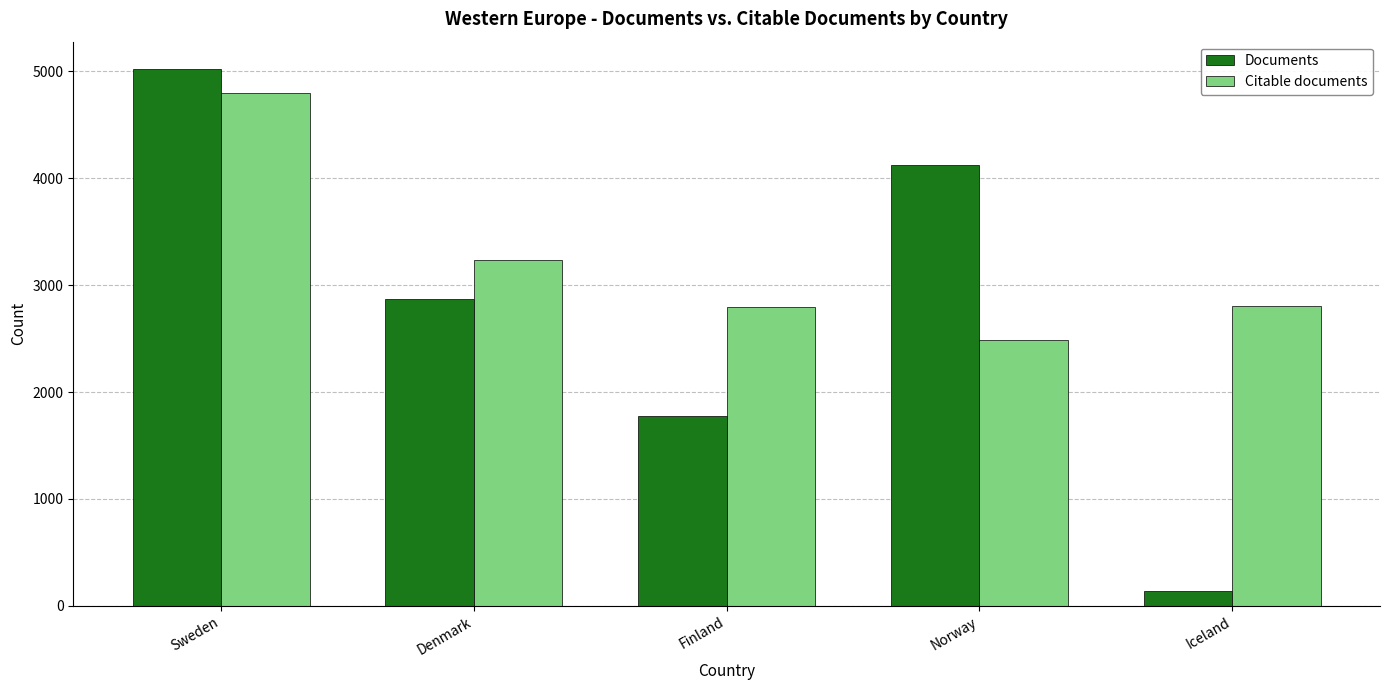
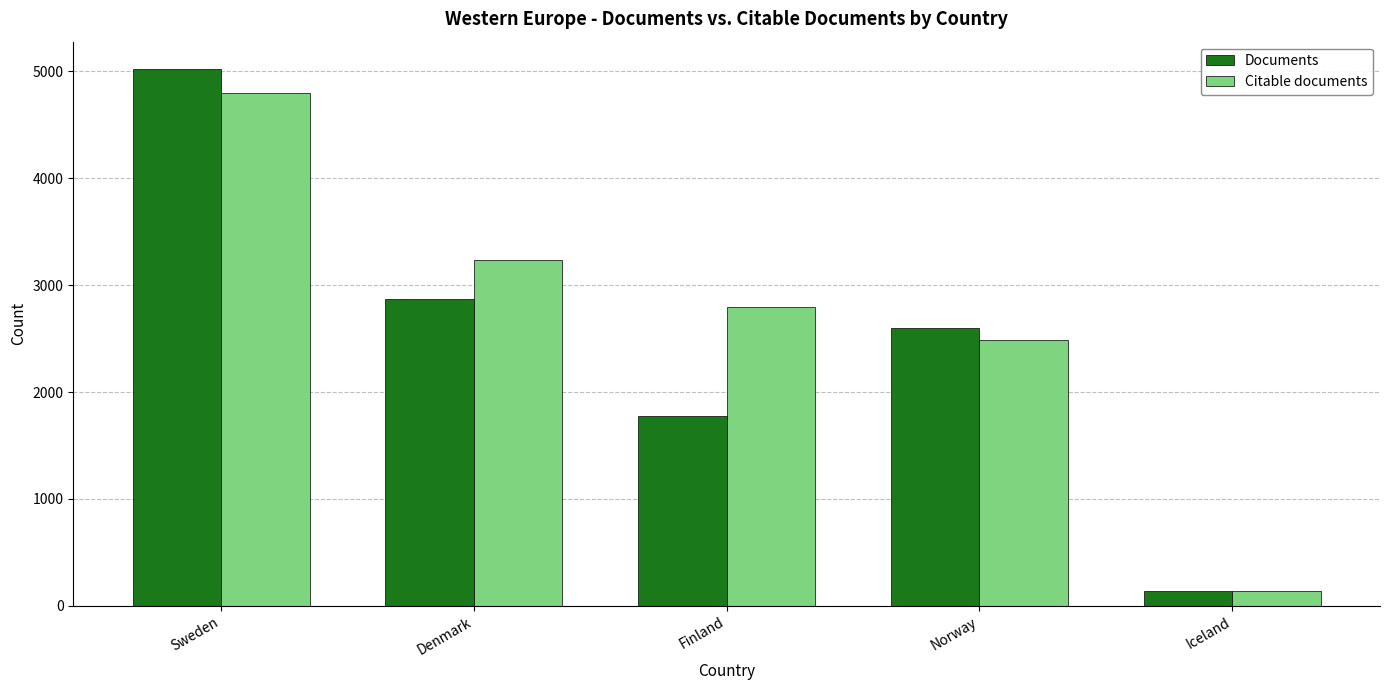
Documents, Norway: 4120 -> 2600
Citable documents, Iceland: 2810 -> 140
